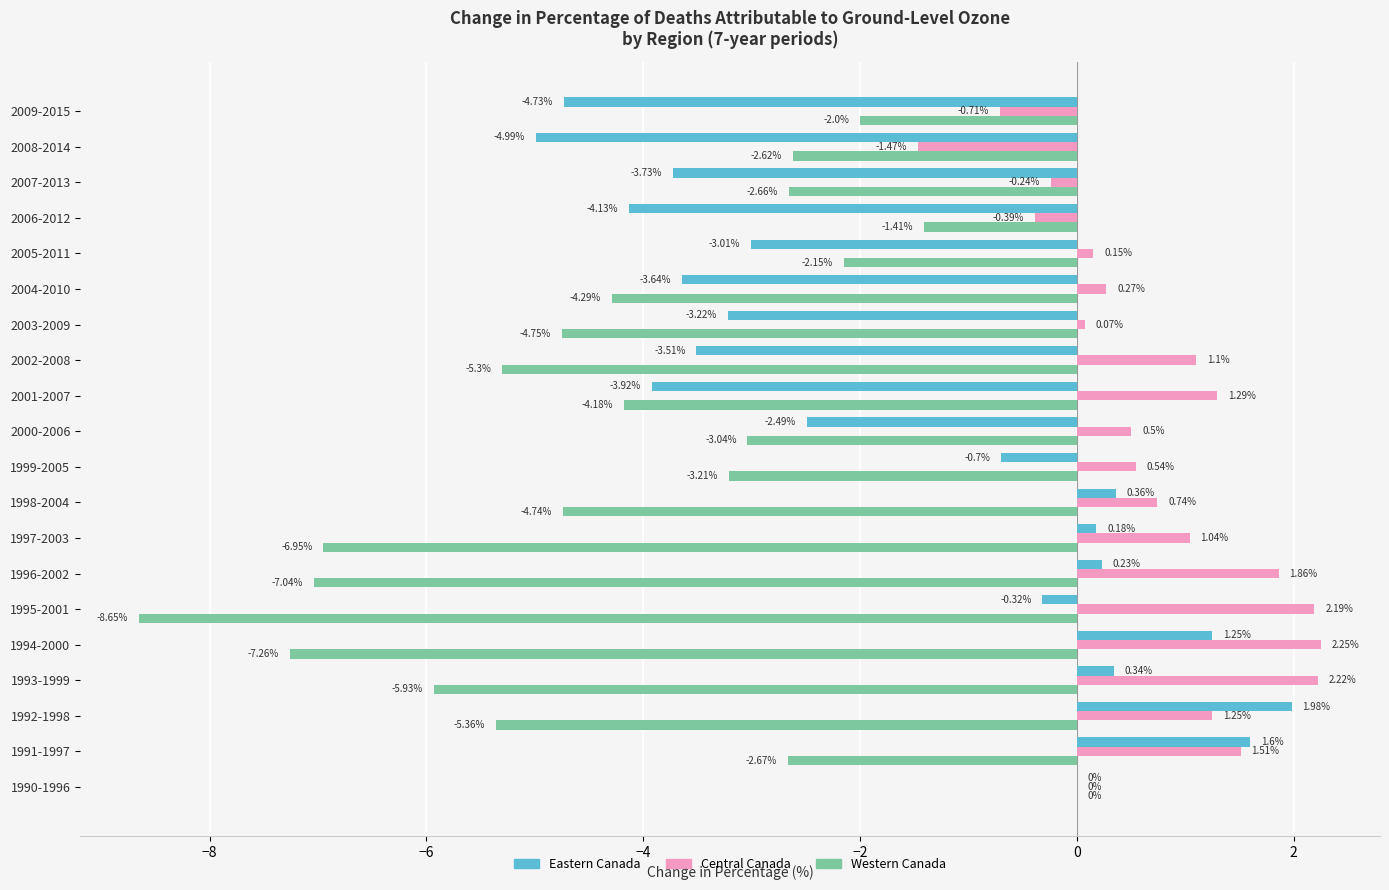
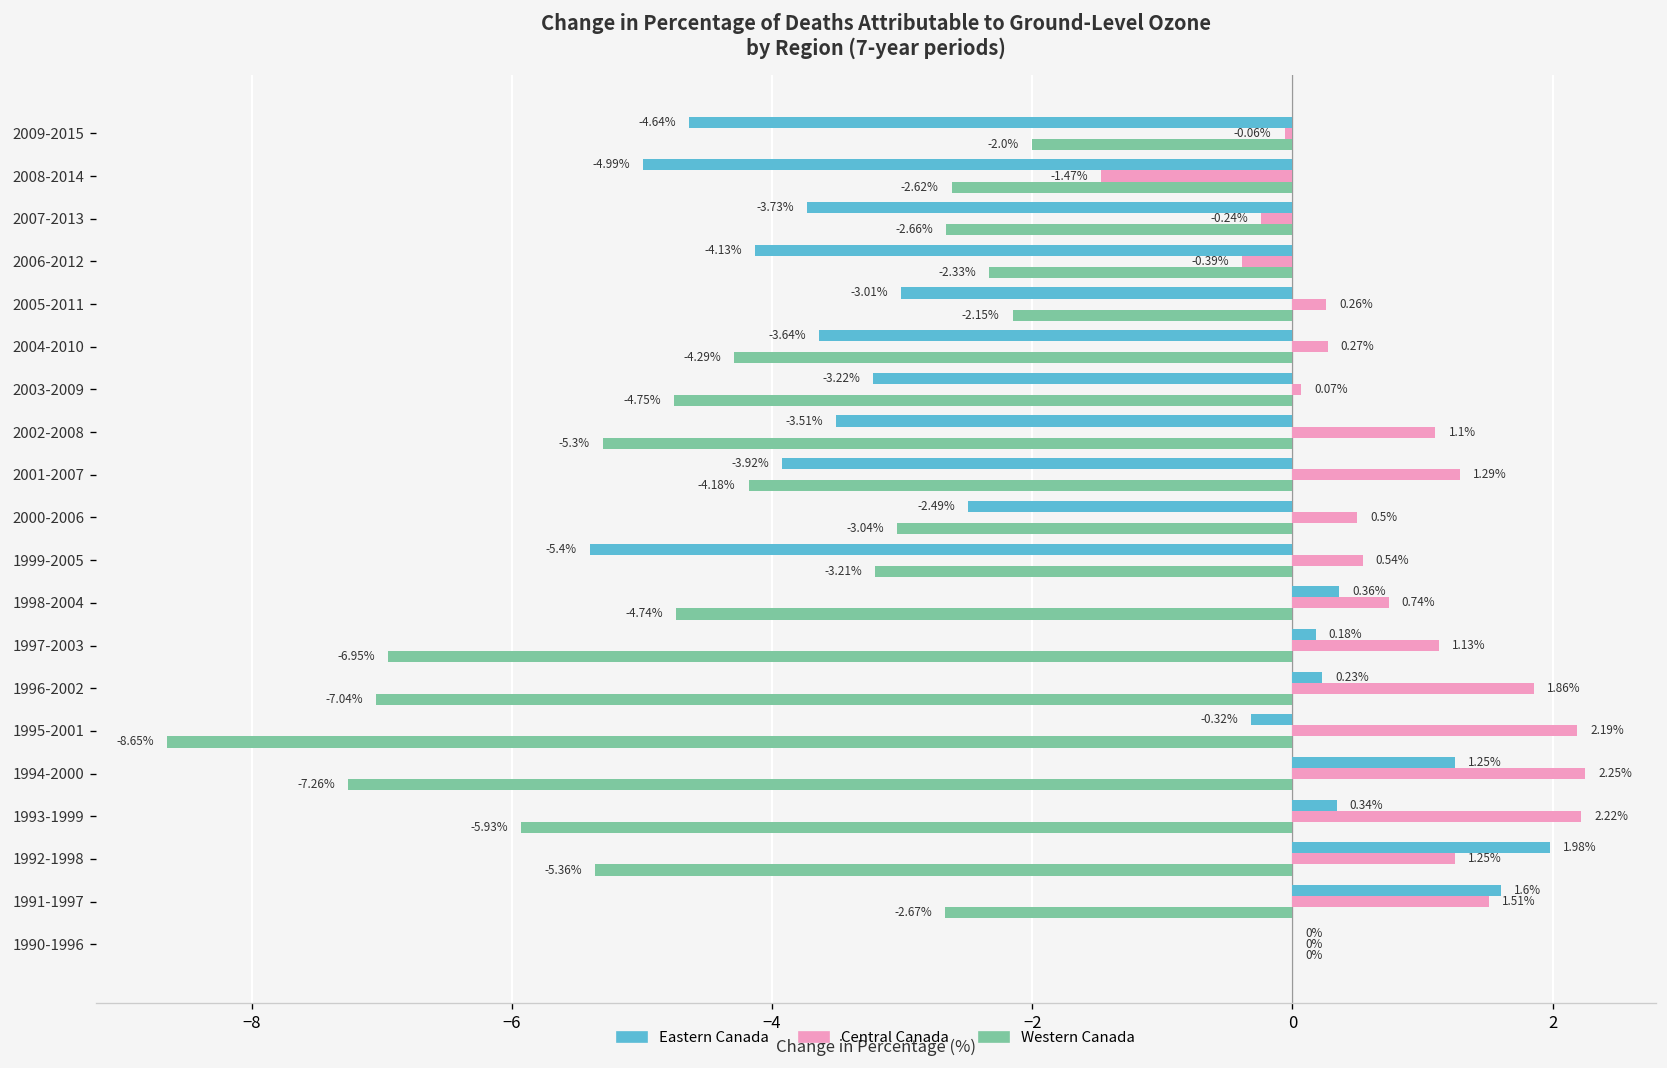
Eastern Canada, 2009-2015: -4.73% -> -4.64%
Central Canada, 2009-2015: -0.71% -> -0.06%
Western Canada, 2006-2012: -1.41% -> -2.33%
Central Canada, 2005-2011: 0.15% -> 0.26%
Eastern Canada, 1999-2005: -0.7% -> -5.4%
Central Canada, 1997-2003: 1.04% -> 1.13%
